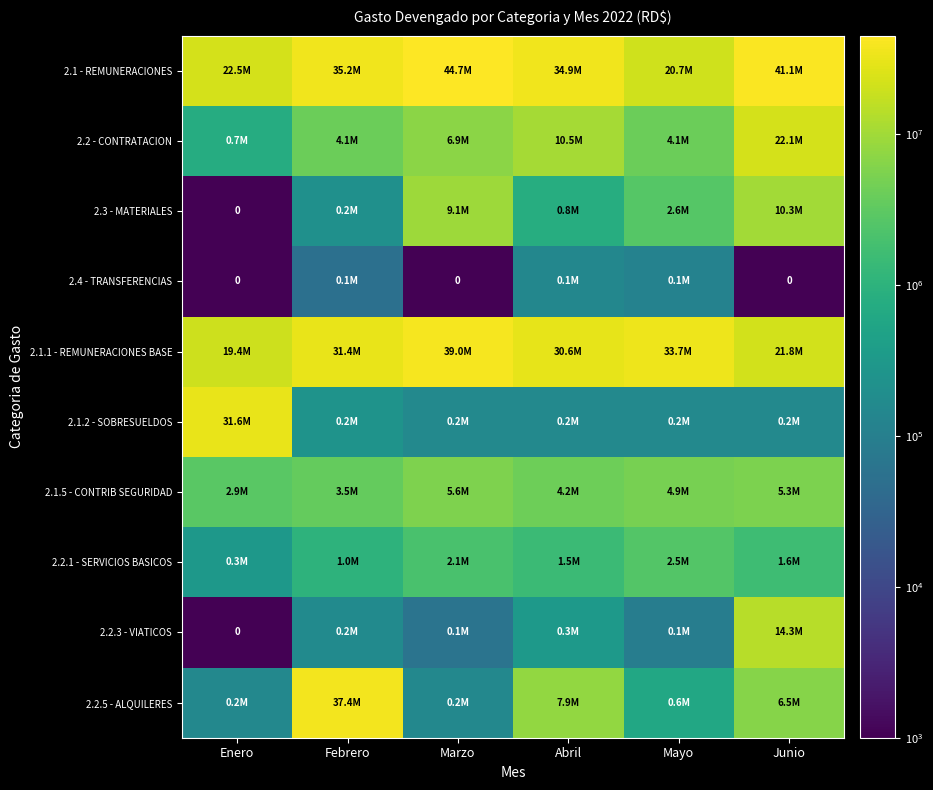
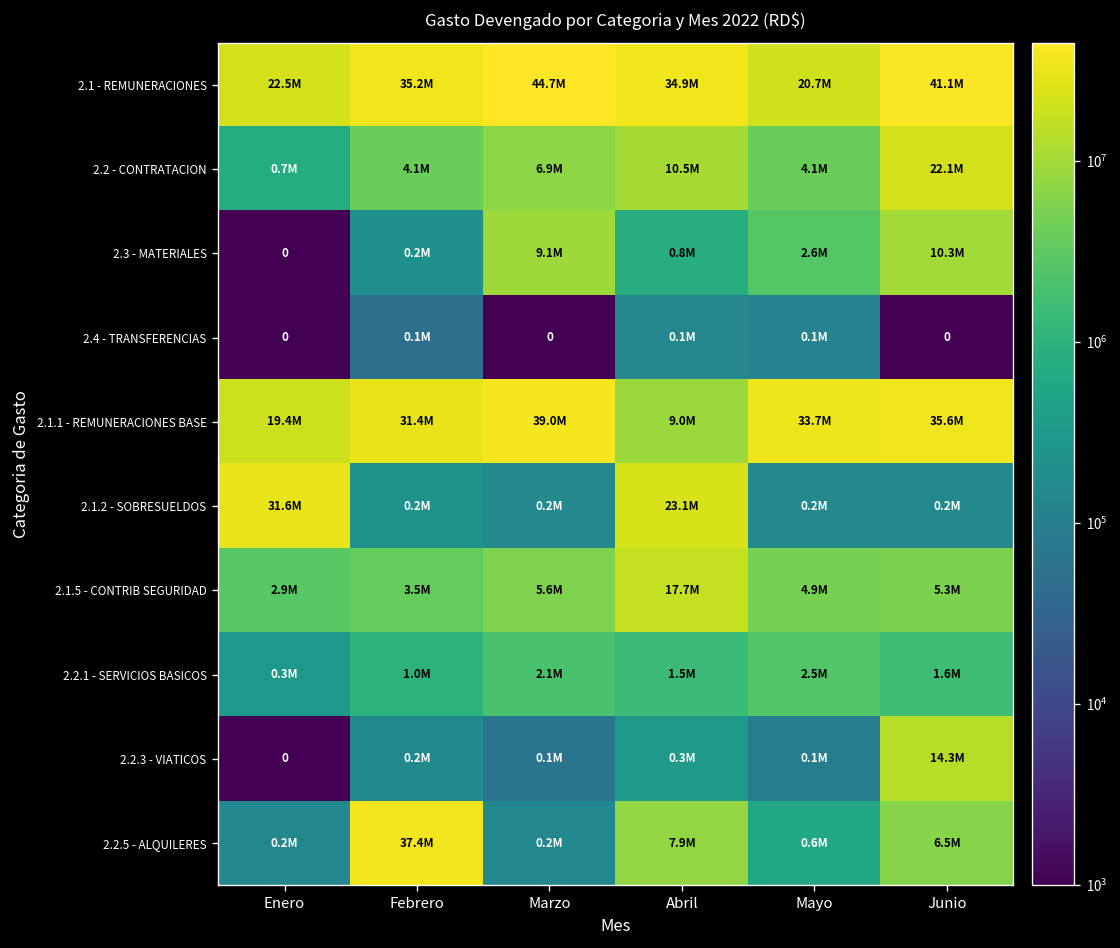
2.1.1 - REMUNERACIONES BASE, Abril: 30.6M -> 9.0M
2.1.1 - REMUNERACIONES BASE, Junio: 21.8M -> 35.6M
2.1.2 - SOBRESUELDOS, Abril: 0.2M -> 23.1M
2.1.5 - CONTRIB SEGURIDAD, Abril: 4.2M -> 17.7M
